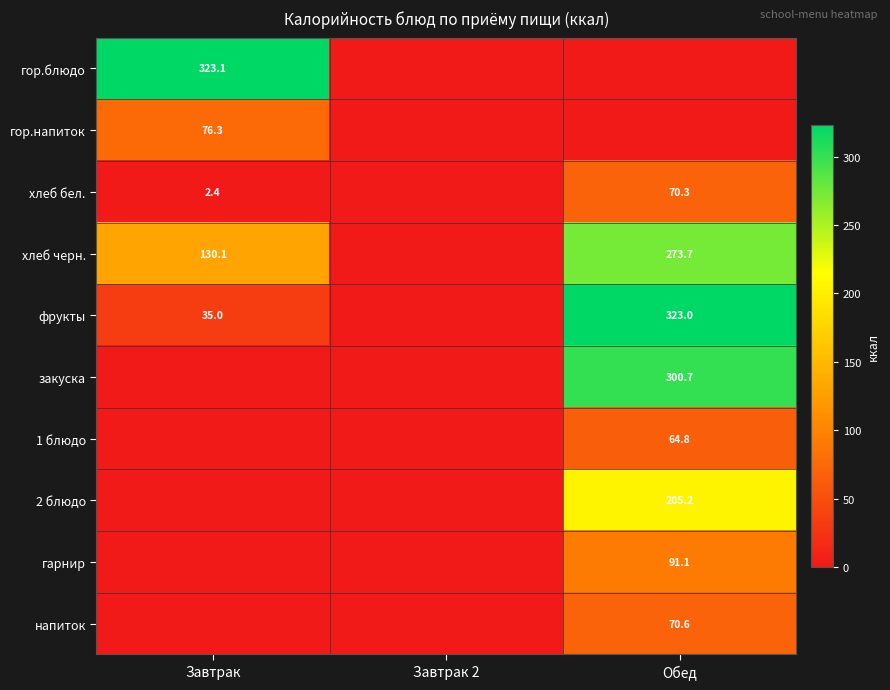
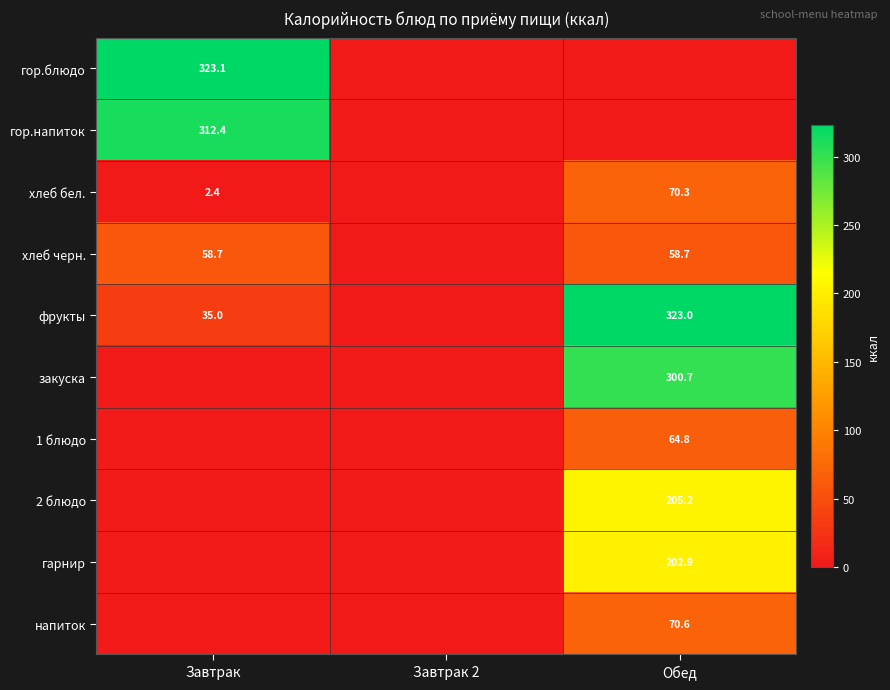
гор.напиток, Завтрак: 76.3 -> 312.4
хлеб черн., Завтрак: 130.1 -> 58.7
хлеб черн., Обед: 273.7 -> 58.7
гарнир, Обед: 91.1 -> 202.9
